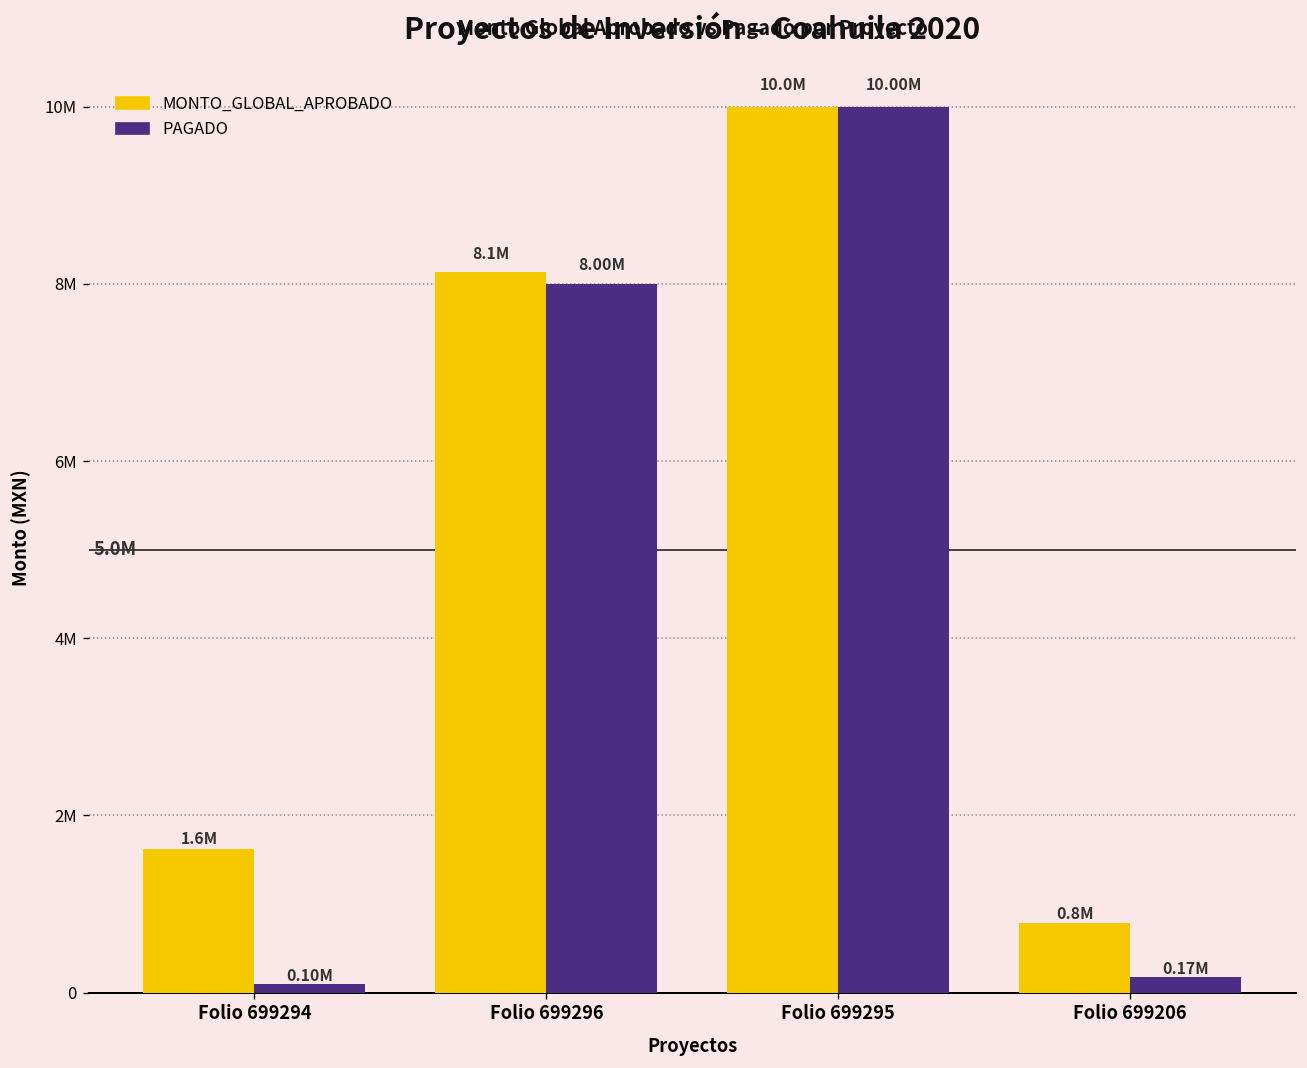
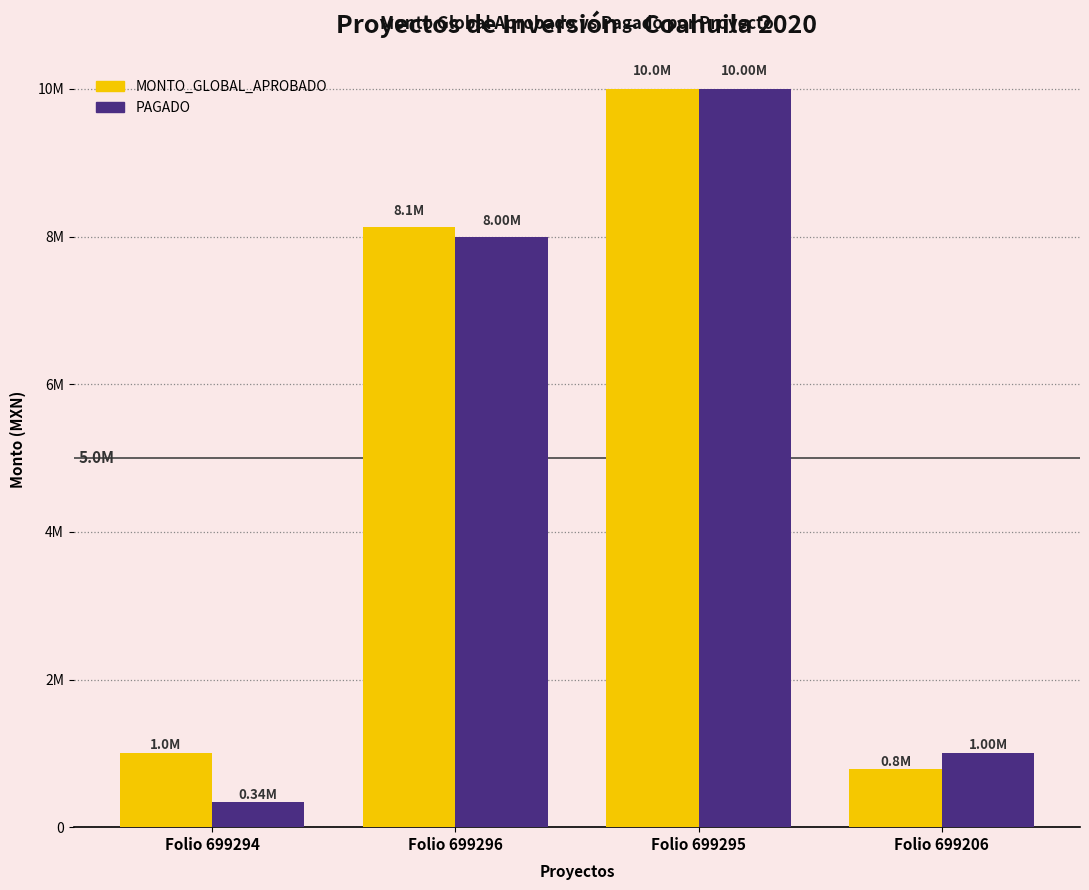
MONTO_GLOBAL_APROBADO, Folio 699294: 1.6M -> 1.0M
PAGADO, Folio 699294: 0.10M -> 0.34M
PAGADO, Folio 699206: 0.17M -> 1.00M
